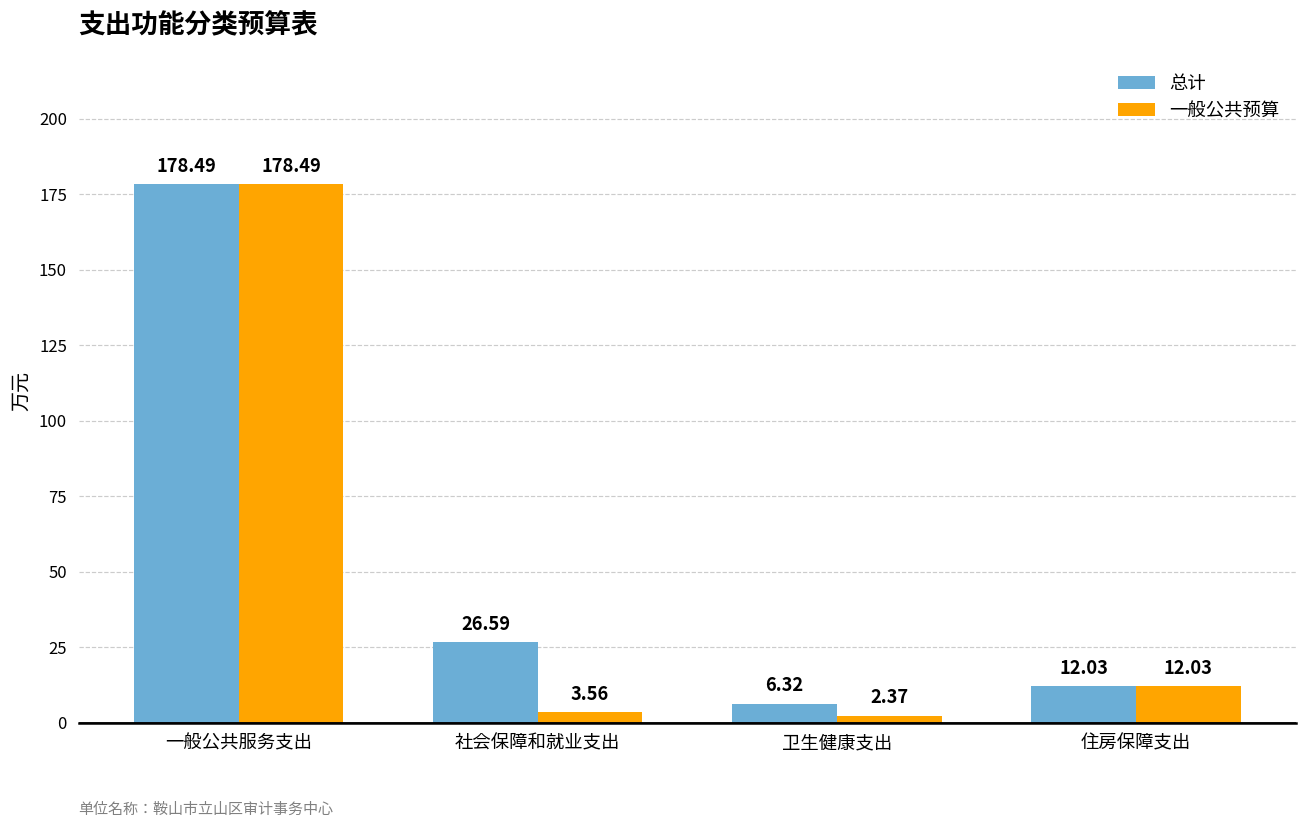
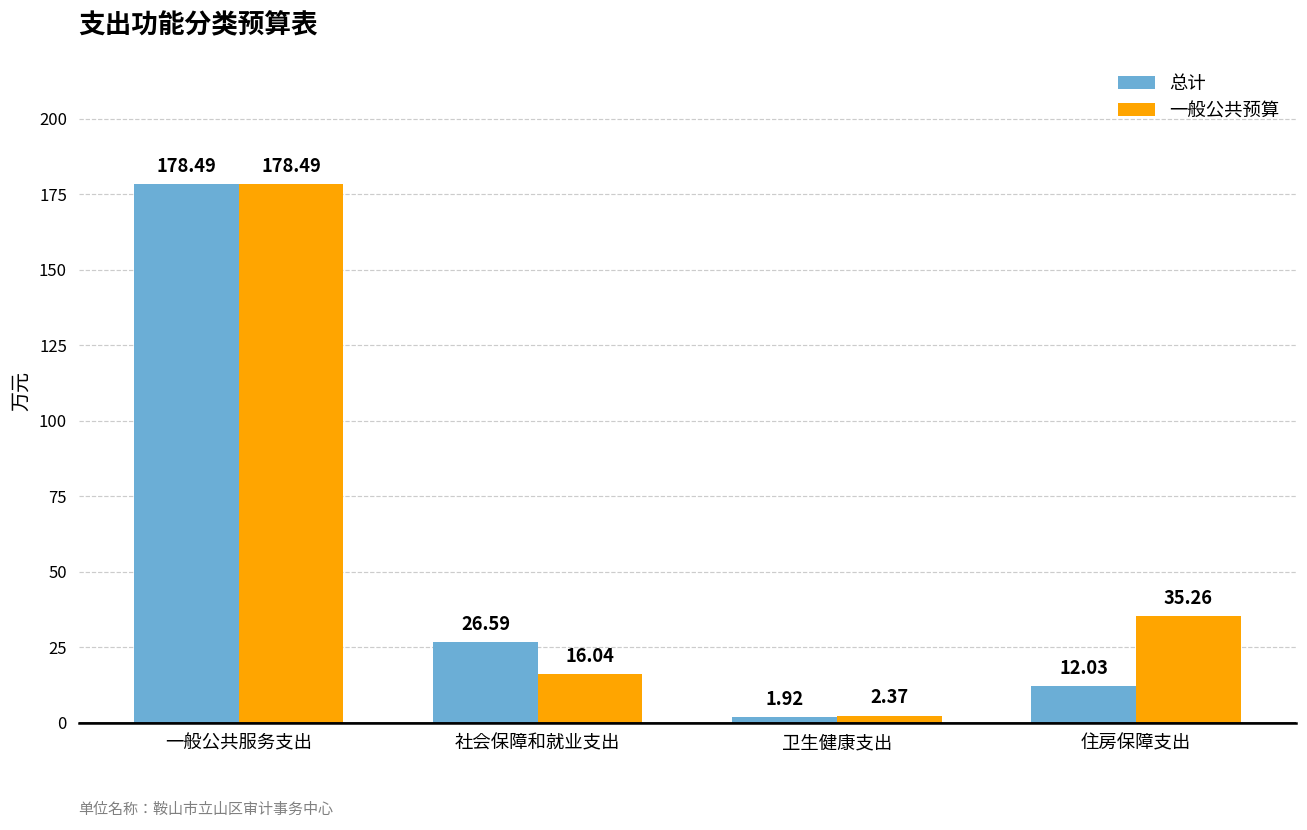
一般公共预算, 社会保障和就业支出: 3.56 -> 16.04
总计, 卫生健康支出: 6.32 -> 1.92
一般公共预算, 住房保障支出: 12.03 -> 35.26
